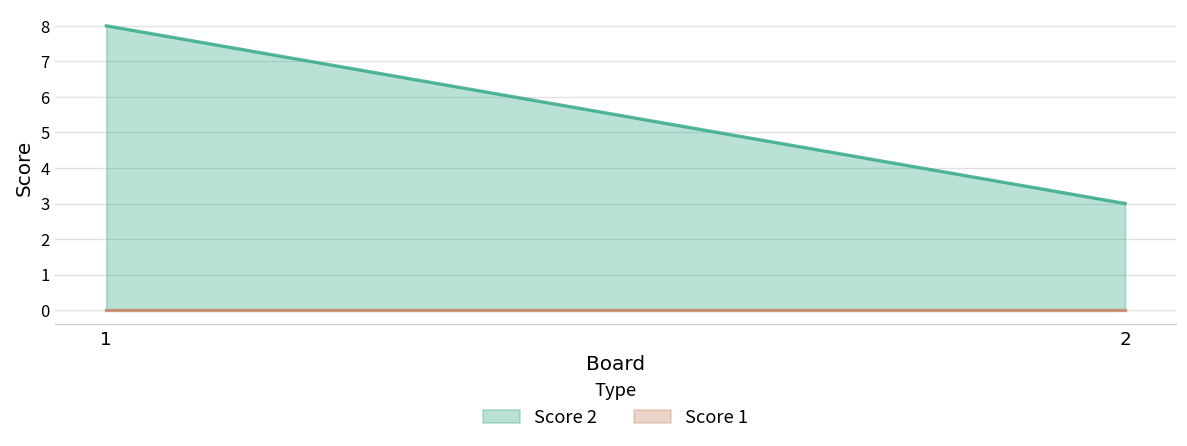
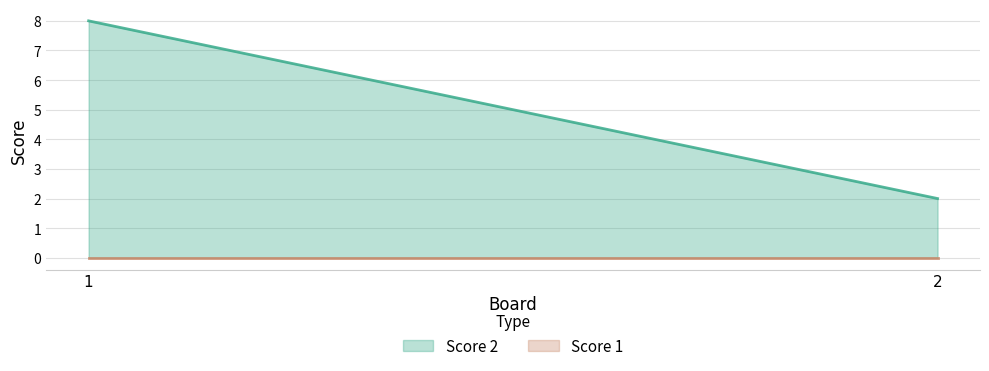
Score 2, 2: 3 -> 2
